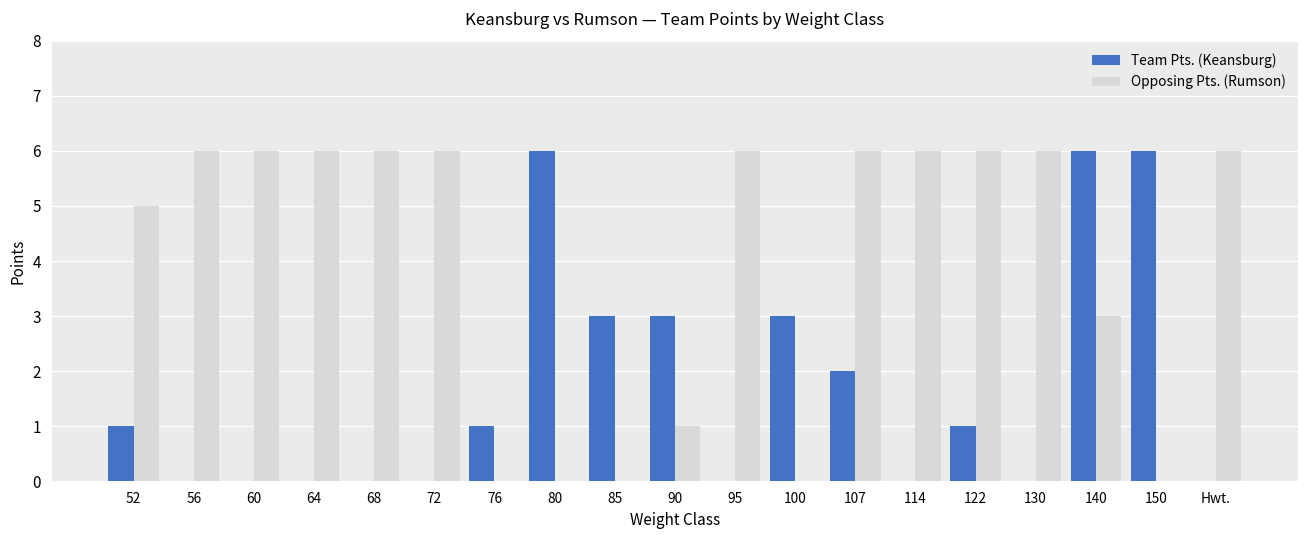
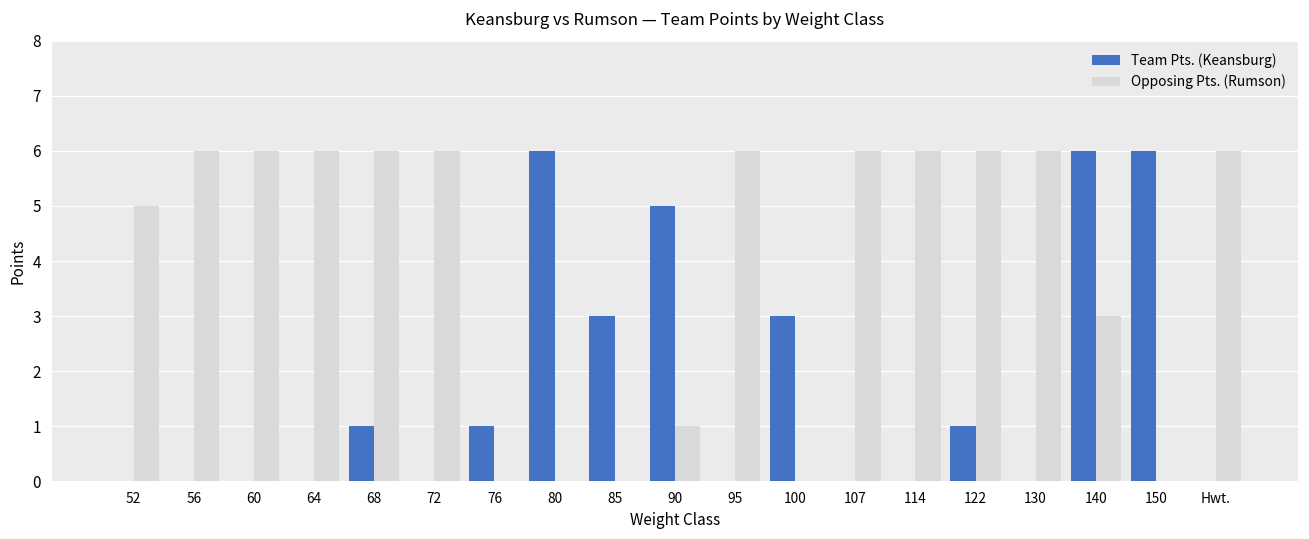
Team Pts. (Keansburg), 52: 1 -> 0
Team Pts. (Keansburg), 68: 0 -> 1
Team Pts. (Keansburg), 90: 3 -> 5
Team Pts. (Keansburg), 107: 2 -> 0
